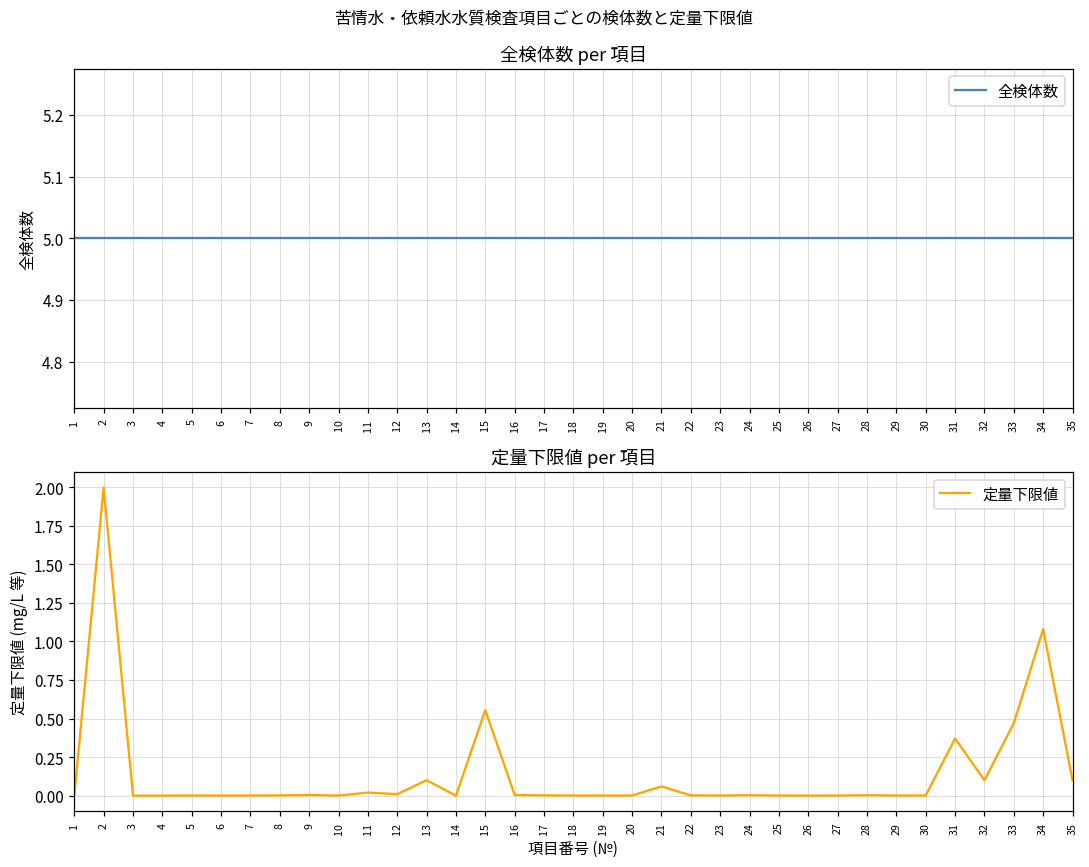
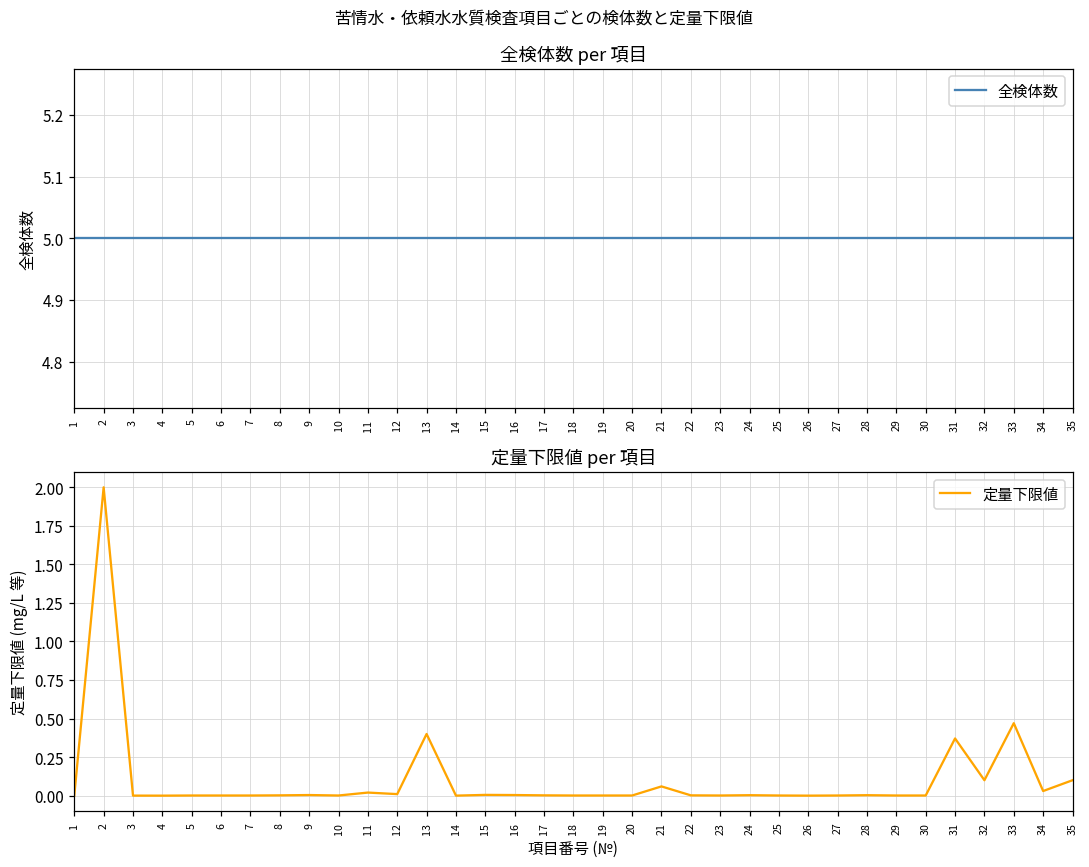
定量下限値 per 項目, 13: 0.1 -> 0.4
定量下限値 per 項目, 15: 0.56 -> 0.01
定量下限値 per 項目, 34: 1.08 -> 0.03
